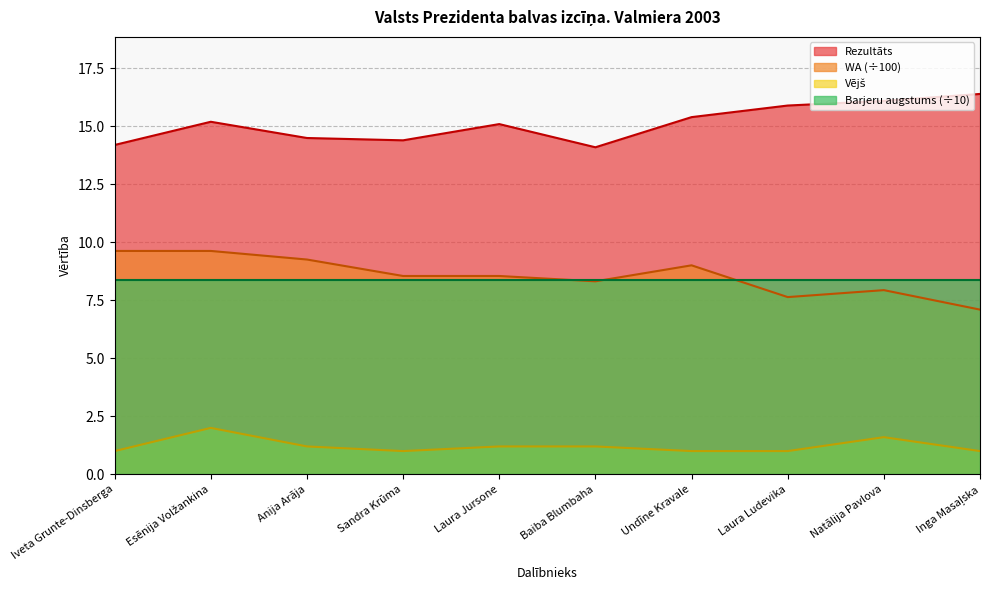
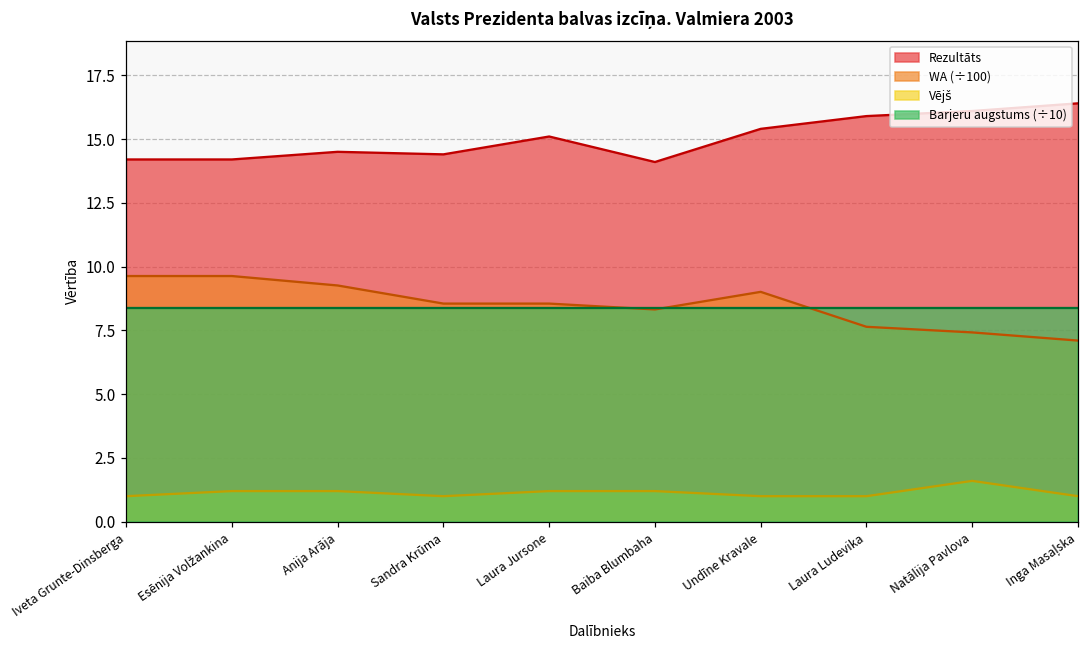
Rezultāts, Esēnija Volžankina: 15.2 -> 14.2
Vējš, Esēnija Volžankina: 2.0 -> 1.2
WA (÷100), Natālija Pavlova: 7.9 -> 7.4
